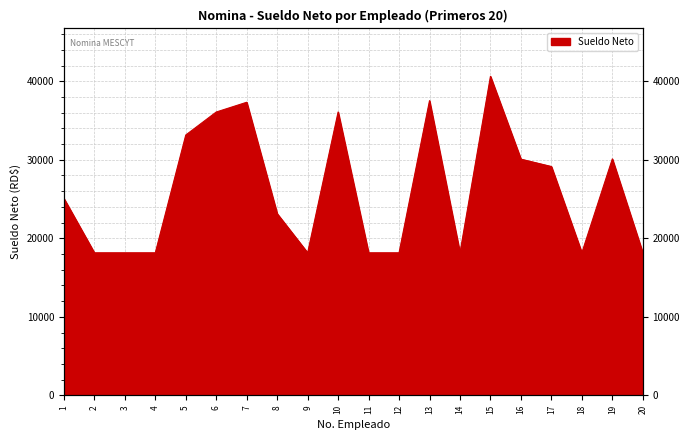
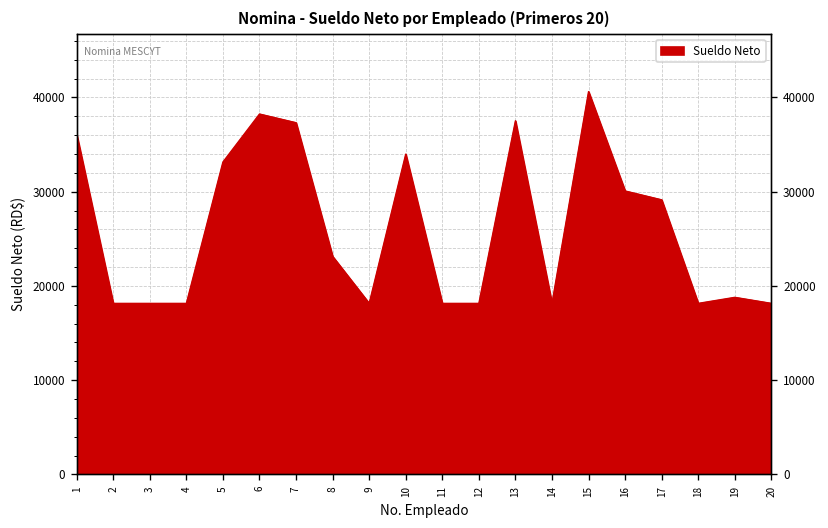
1: 25000 -> 36000
6: 36000 -> 38000
10: 36000 -> 34000
19: 30000 -> 19000
